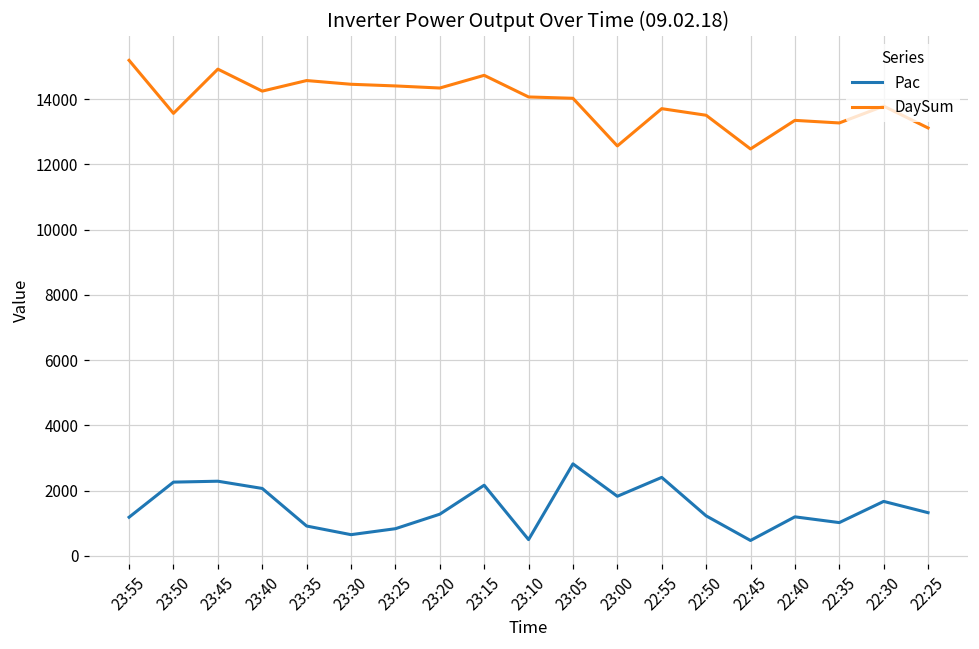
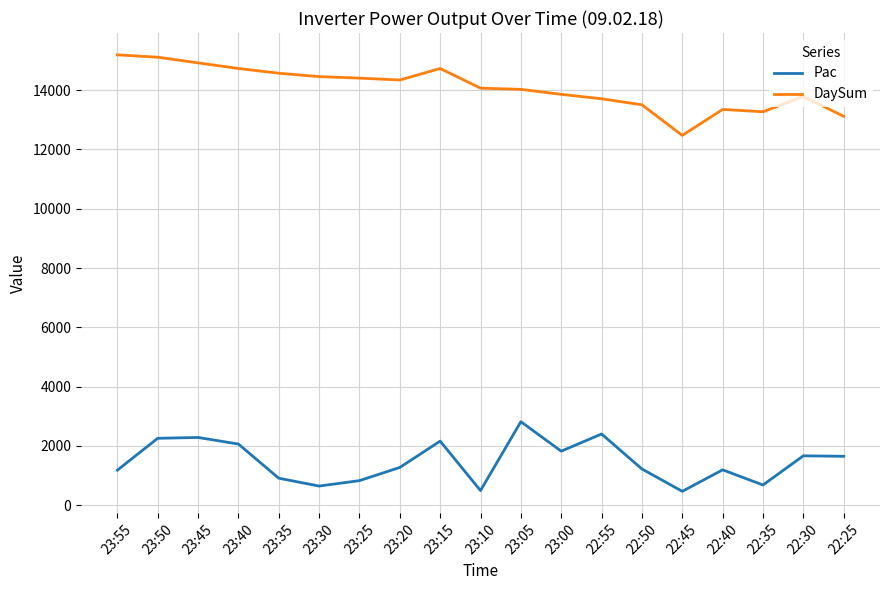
DaySum, 23:50: 13600 -> 15100
DaySum, 23:40: 14200 -> 14700
DaySum, 23:00: 12600 -> 13900
Pac, 22:35: 1000 -> 700
Pac, 22:25: 1300 -> 1700
